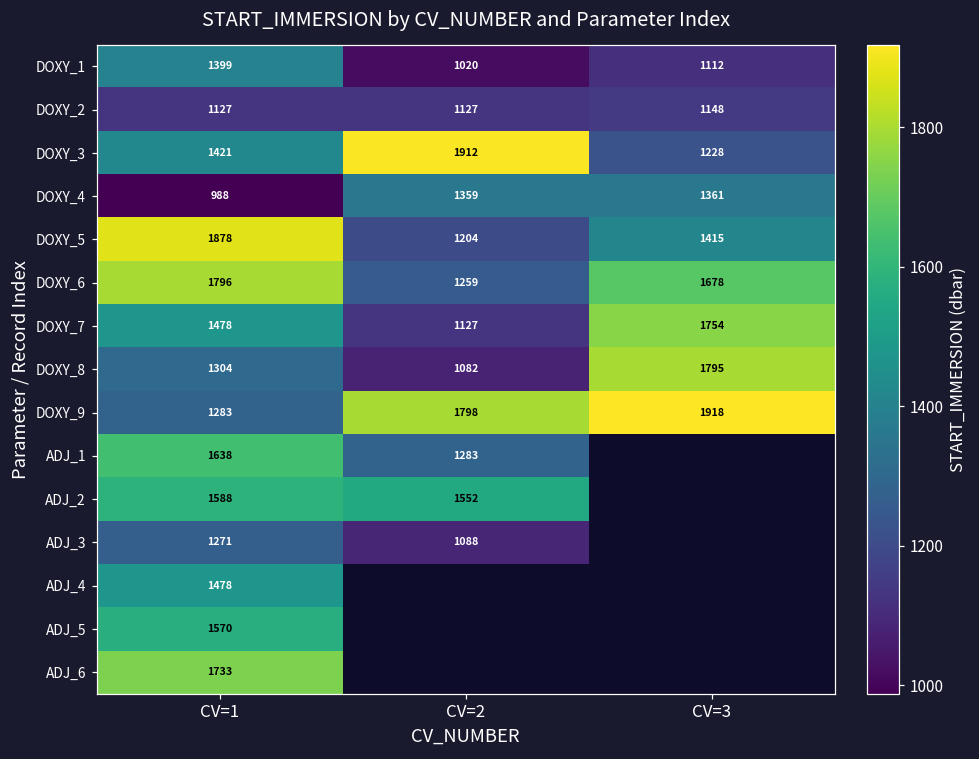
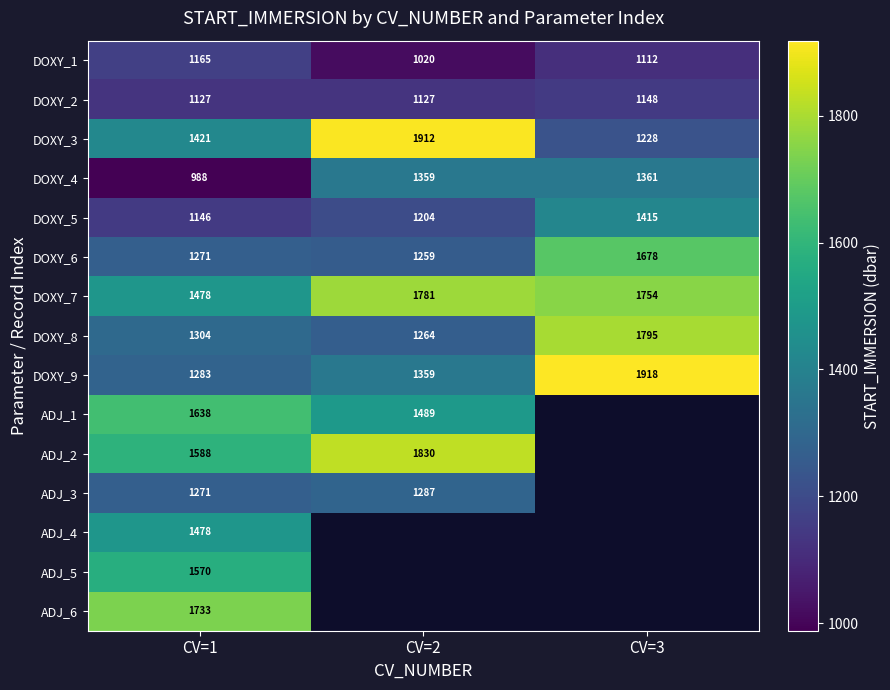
DOXY_1, CV=1: 1399 -> 1165
DOXY_5, CV=1: 1878 -> 1146
DOXY_6, CV=1: 1796 -> 1271
DOXY_7, CV=2: 1127 -> 1781
DOXY_8, CV=2: 1082 -> 1264
DOXY_9, CV=2: 1798 -> 1359
ADJ_1, CV=2: 1283 -> 1489
ADJ_2, CV=2: 1552 -> 1830
ADJ_3, CV=2: 1088 -> 1287
